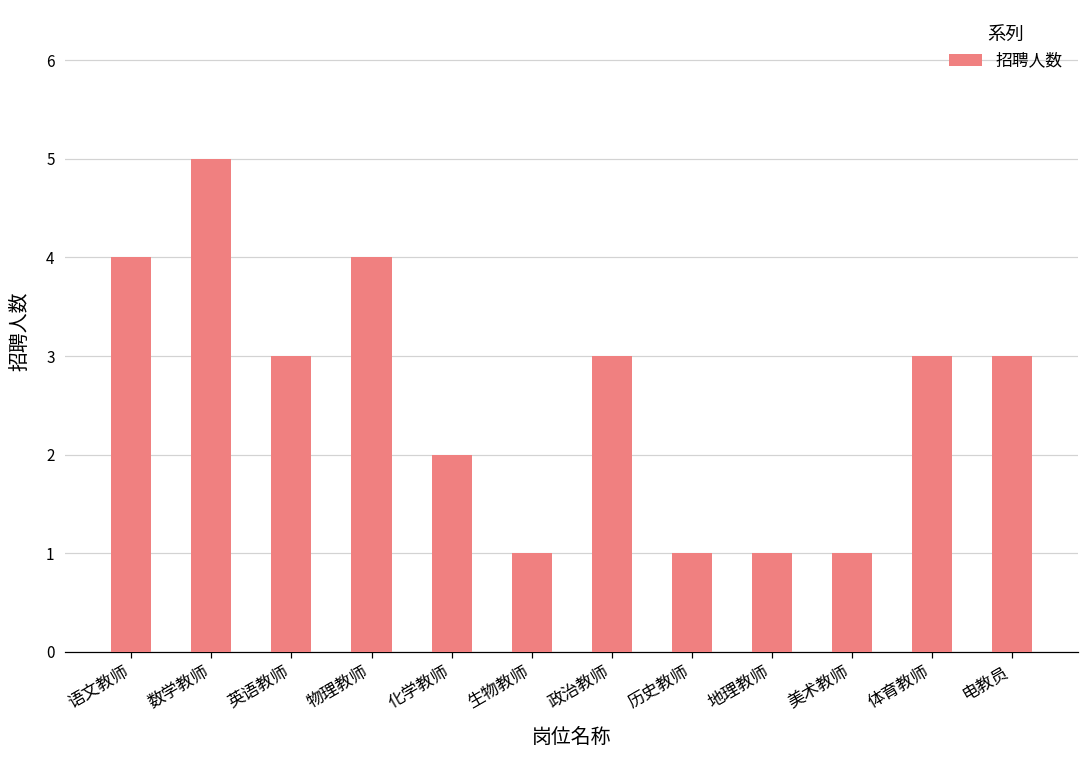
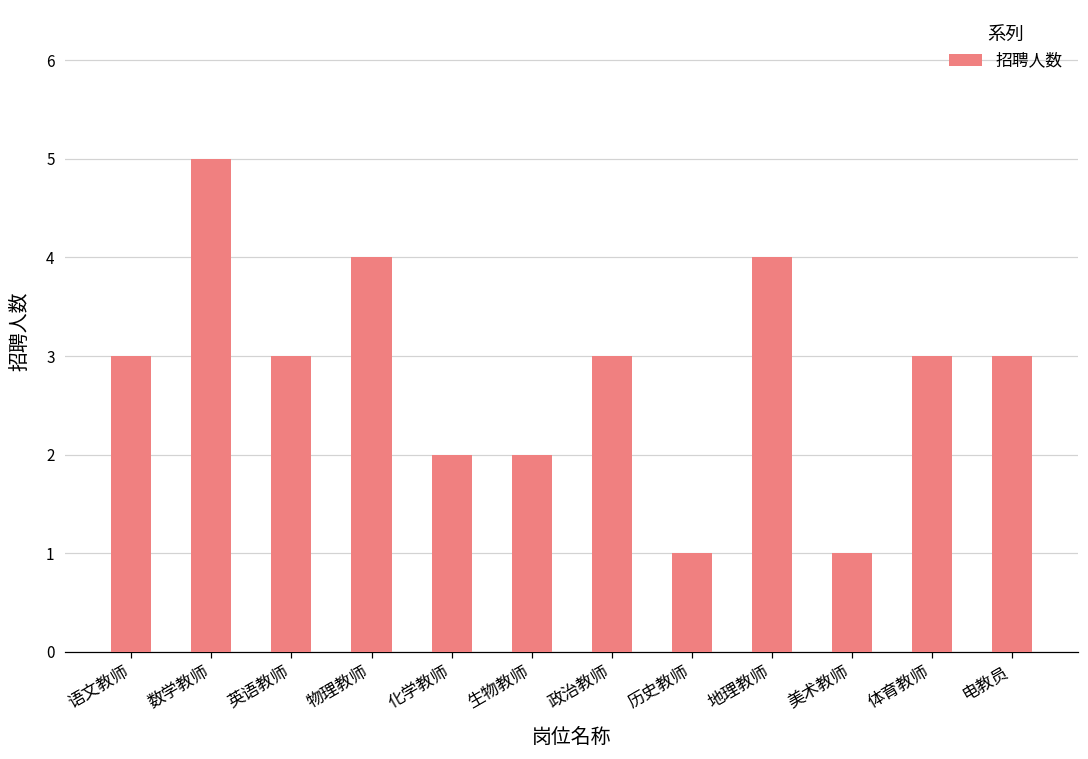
语文教师: 4 -> 3
生物教师: 1 -> 2
地理教师: 1 -> 4
